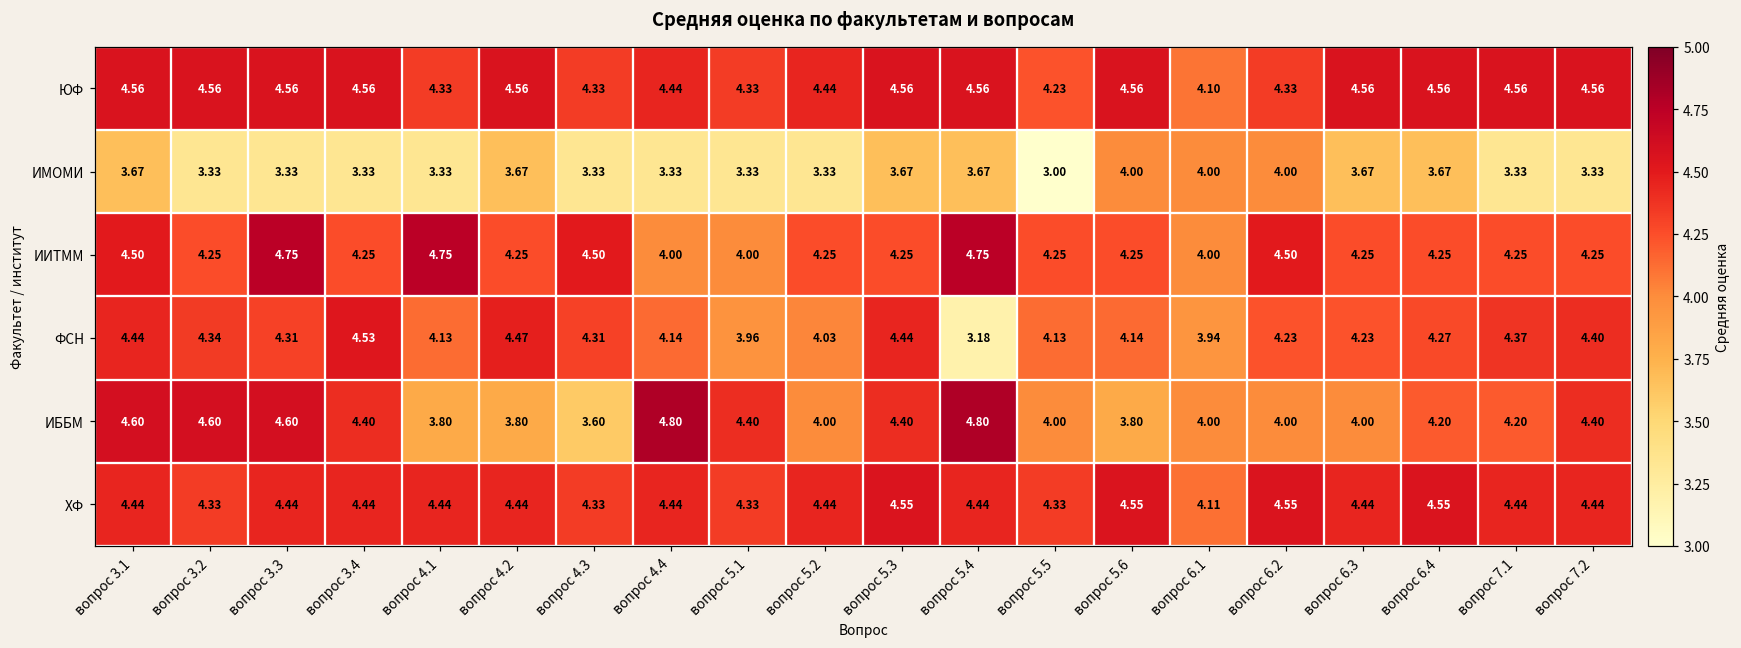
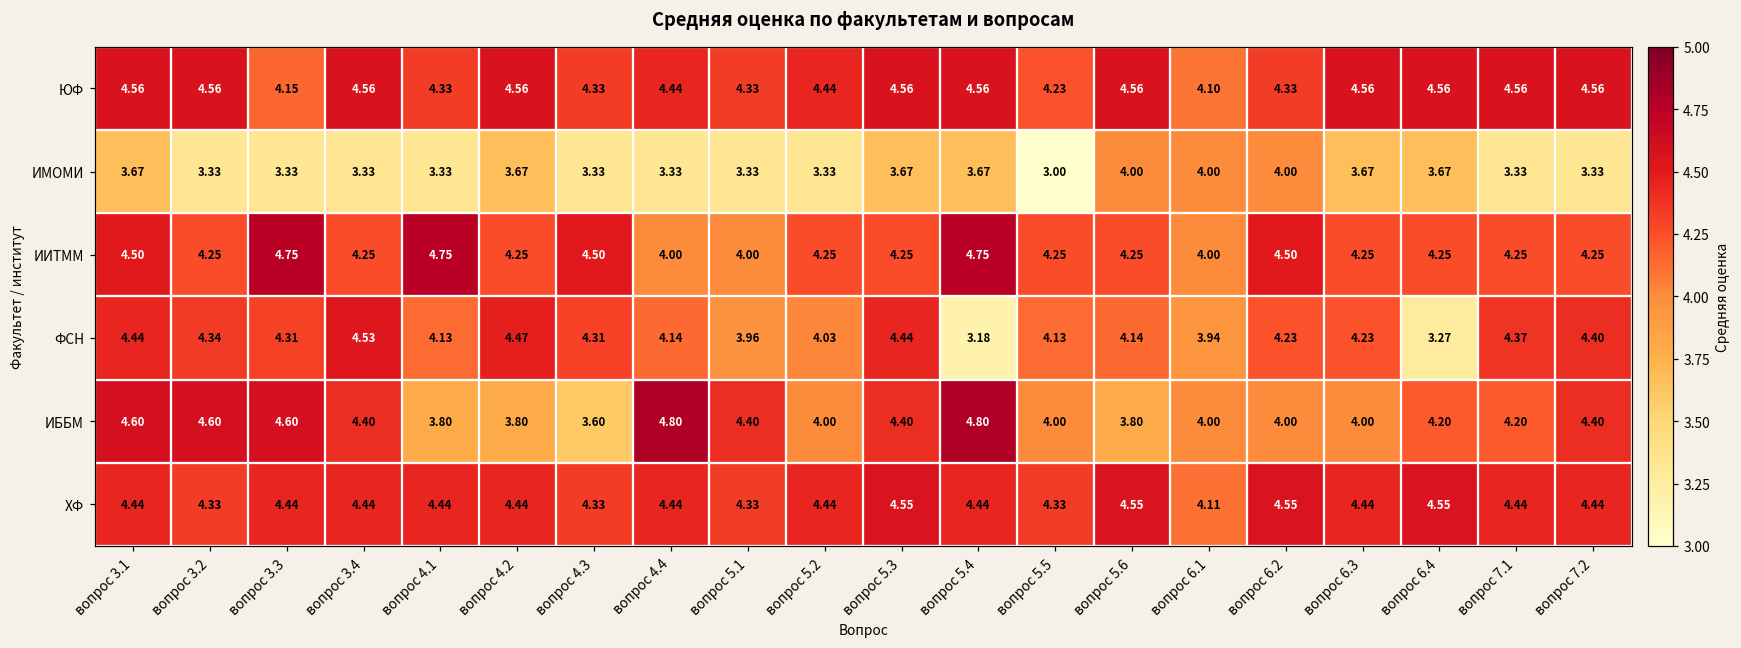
ЮФ, вопрос 3.3: 4.56 -> 4.15
ФСН, вопрос 6.4: 4.27 -> 3.27
